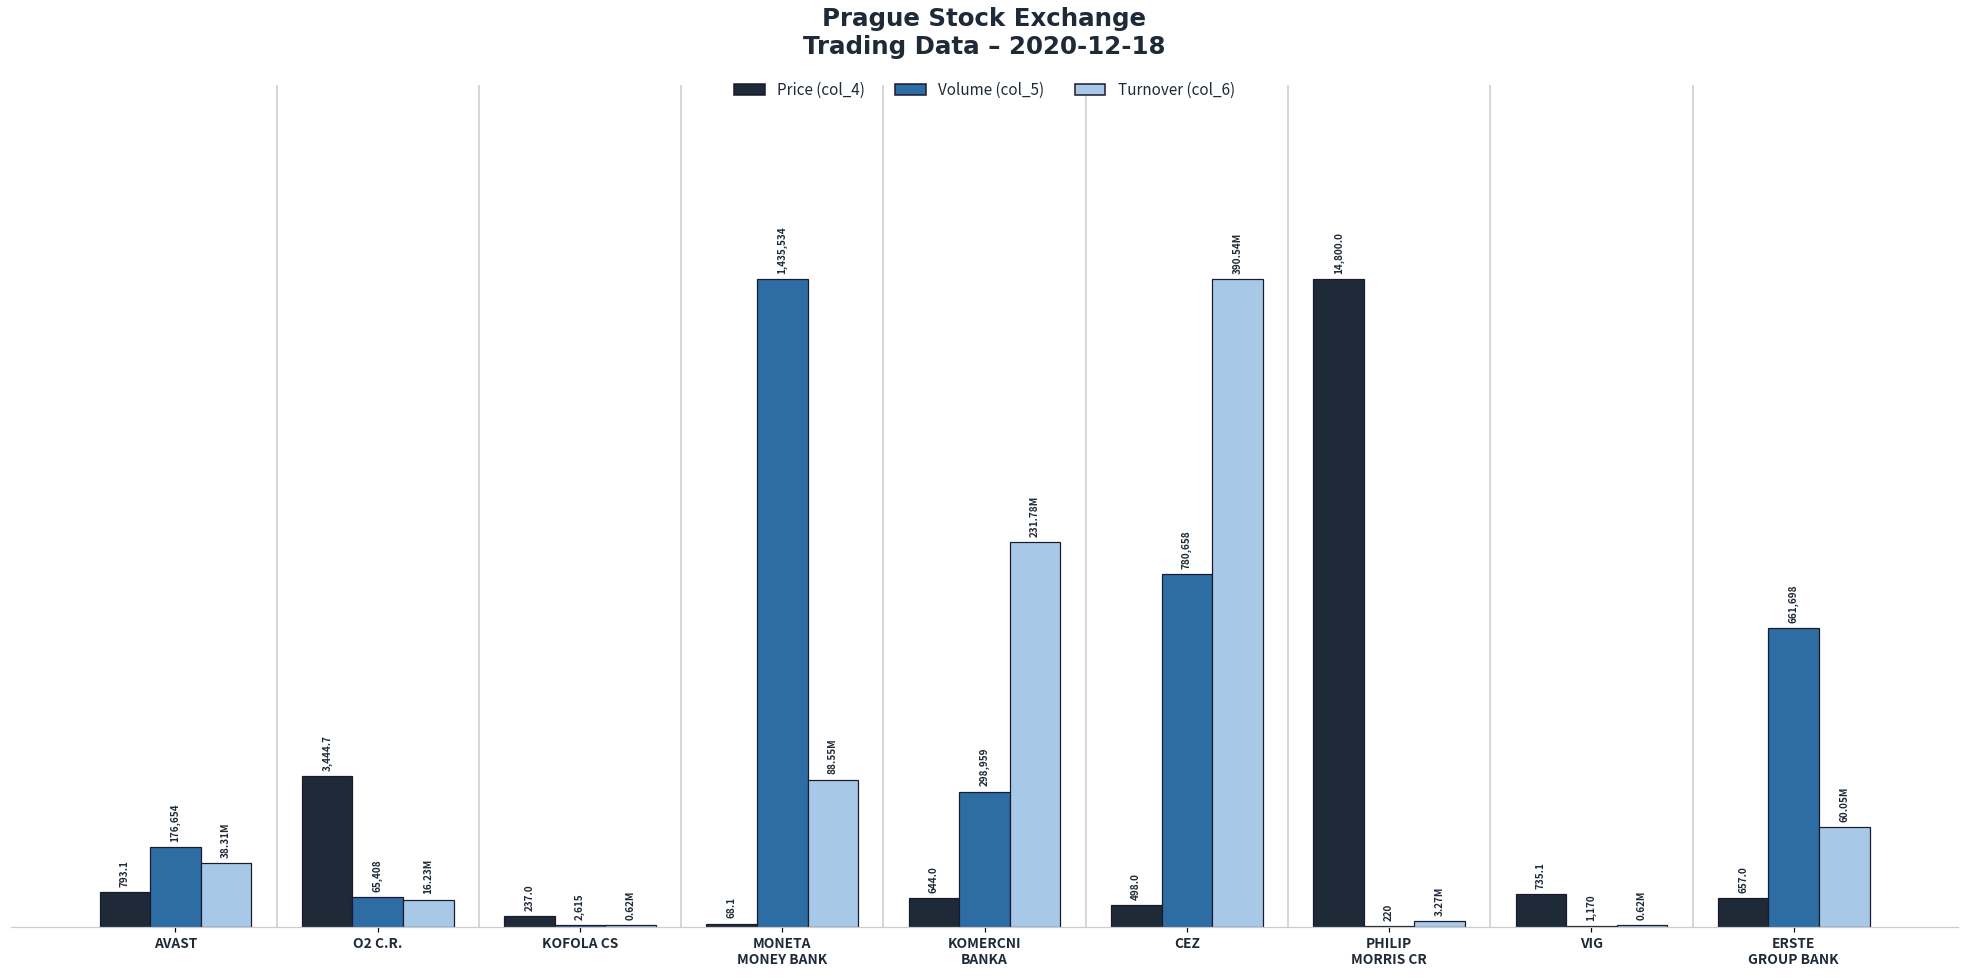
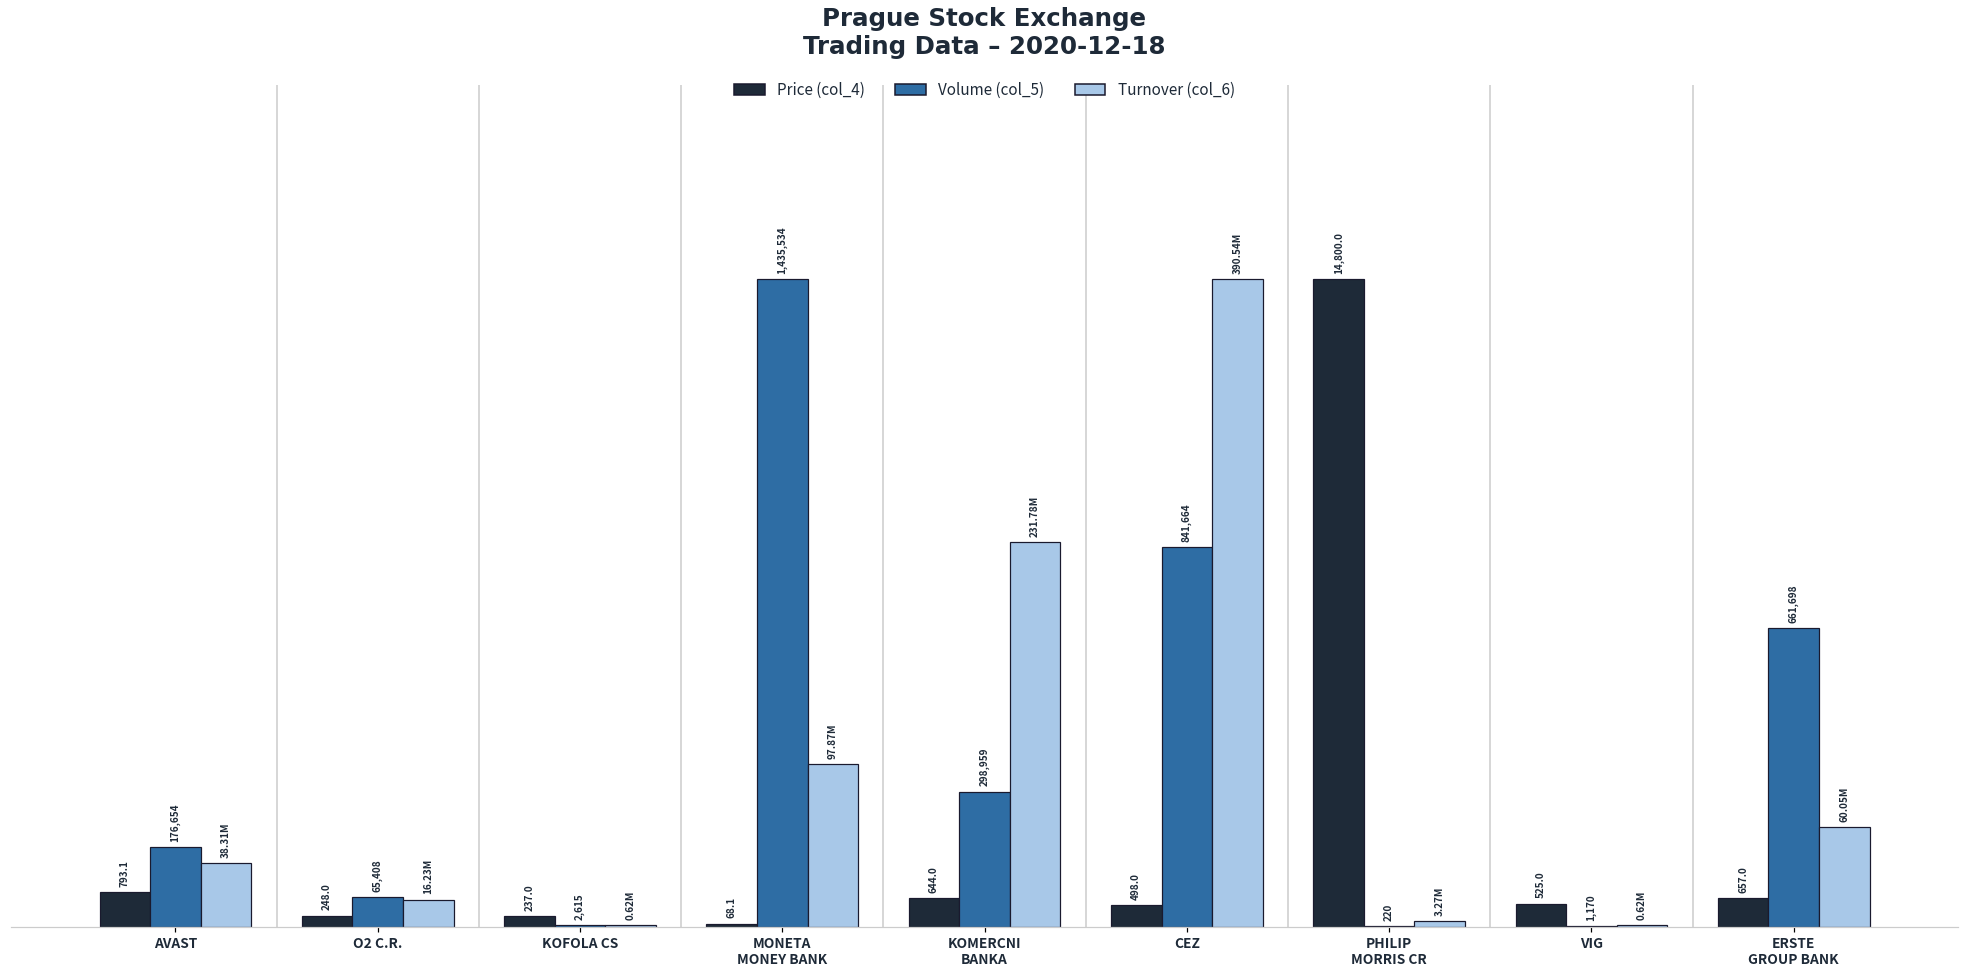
Price (col_4), O2 C.R.: 3,444.7 -> 248.0
Turnover (col_6), MONETA MONEY BANK: 88.55M -> 97.87M
Volume (col_5), CEZ: 780,658 -> 841,664
Price (col_4), VIG: 735.1 -> 525.0
